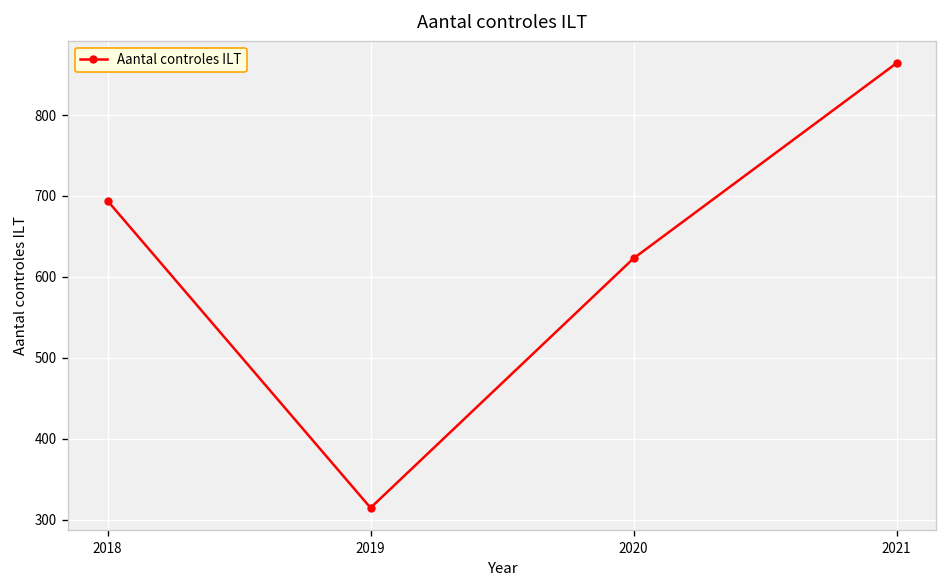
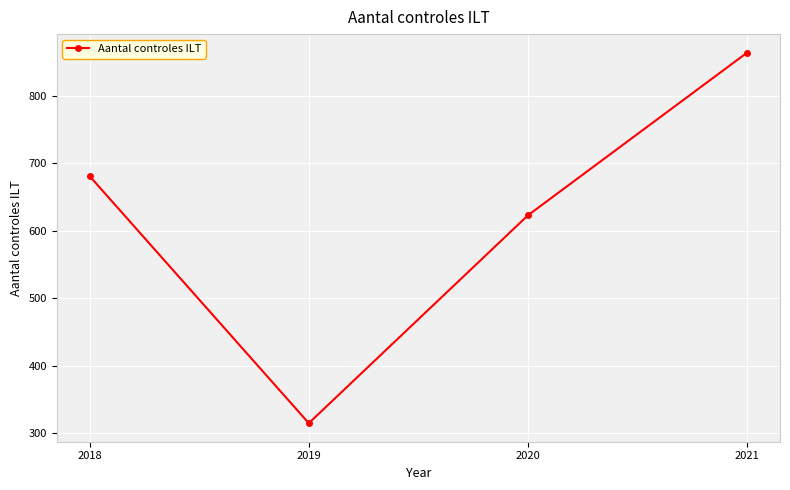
2018: 690 -> 680
